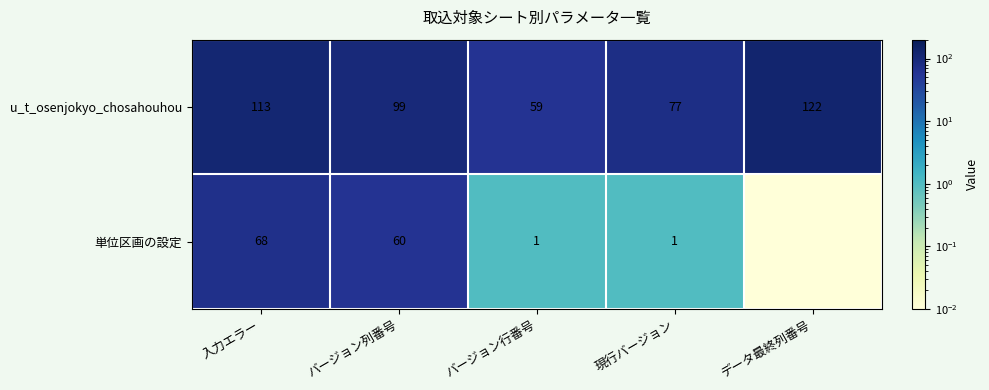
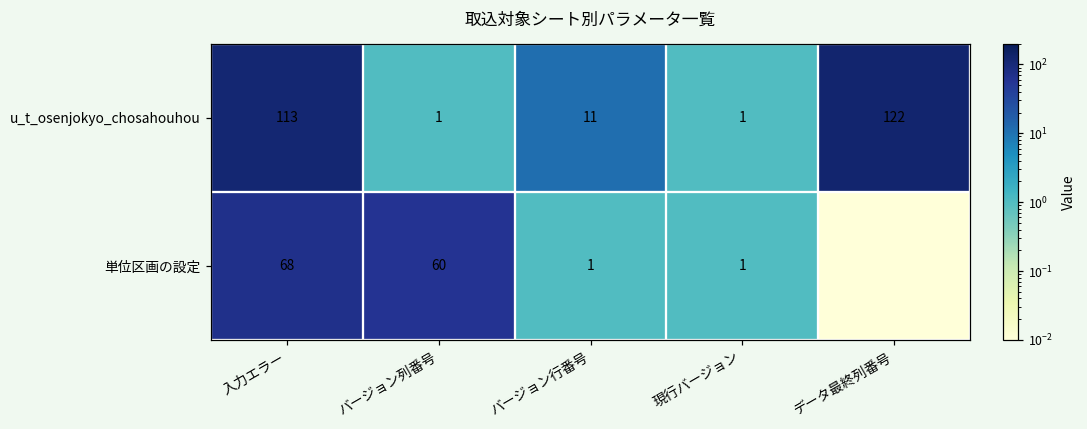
u_t_osenjokyo_chosahouhou, バージョン列番号: 99 -> 1
u_t_osenjokyo_chosahouhou, バージョン行番号: 59 -> 11
u_t_osenjokyo_chosahouhou, 現行バージョン: 77 -> 1
